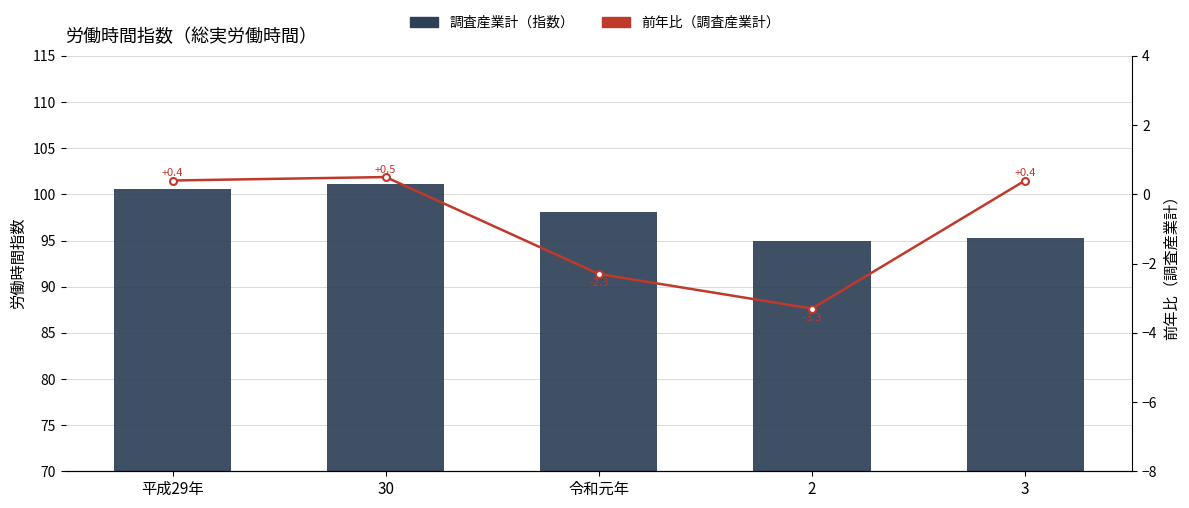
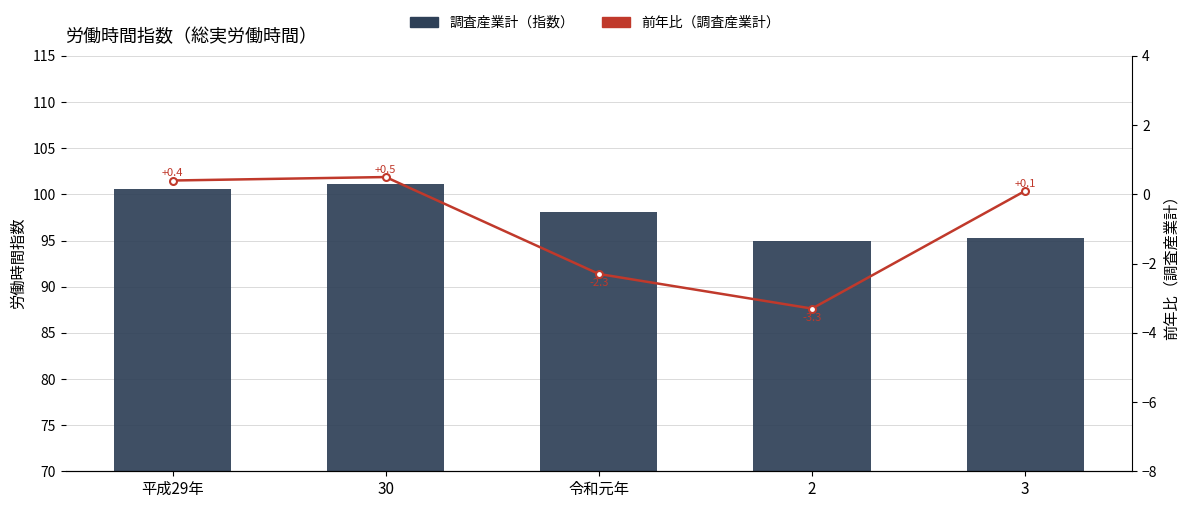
前年比（調査産業計）, 3: +0.4 -> +0.1
